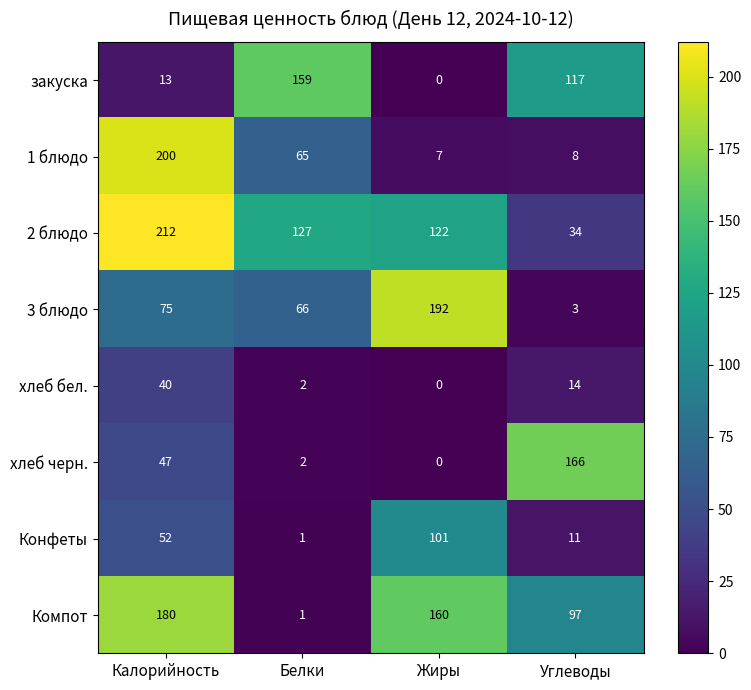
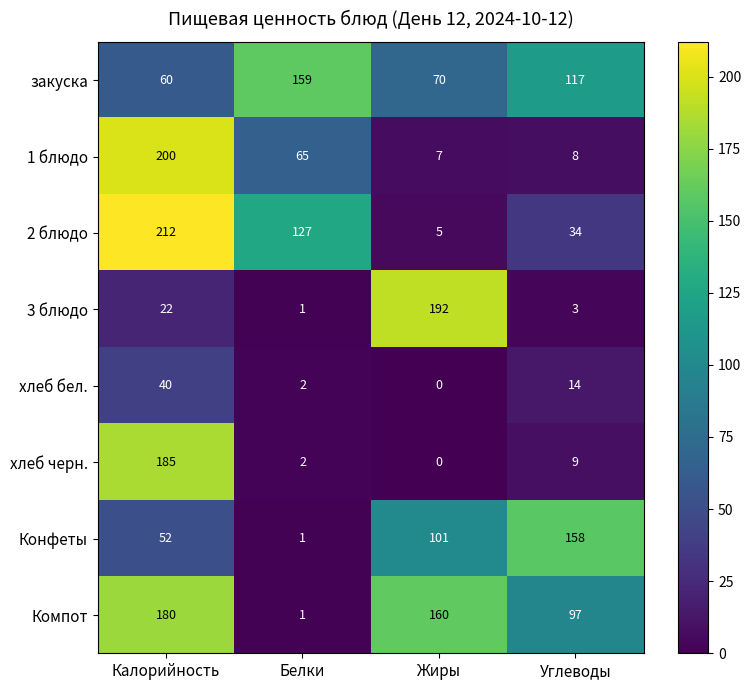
закуска, Калорийность: 13 -> 60
закуска, Жиры: 0 -> 70
2 блюдо, Жиры: 122 -> 5
3 блюдо, Калорийность: 75 -> 22
3 блюдо, Белки: 66 -> 1
хлеб черн., Калорийность: 47 -> 185
хлеб черн., Углеводы: 166 -> 9
Конфеты, Углеводы: 11 -> 158
